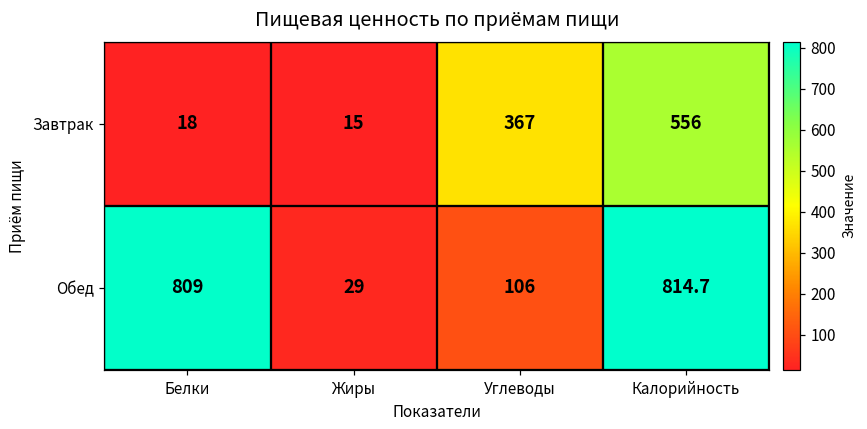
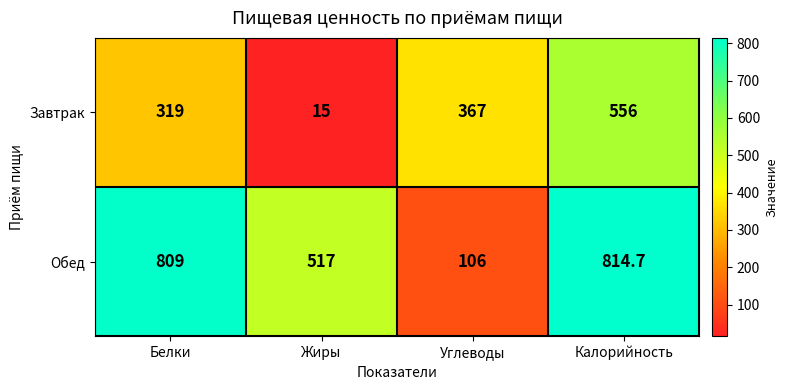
Завтрак, Белки: 18 -> 319
Обед, Жиры: 29 -> 517
